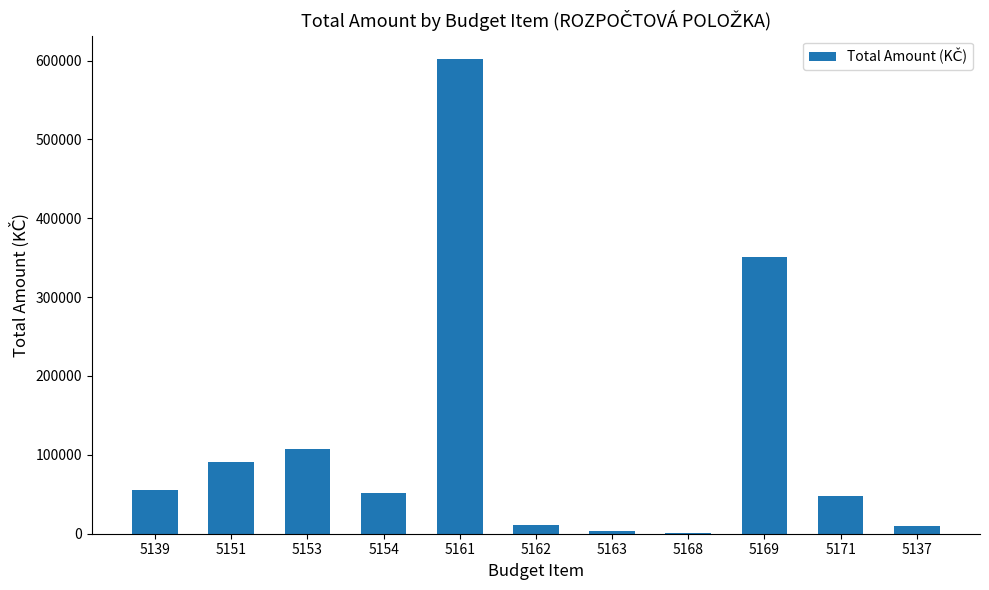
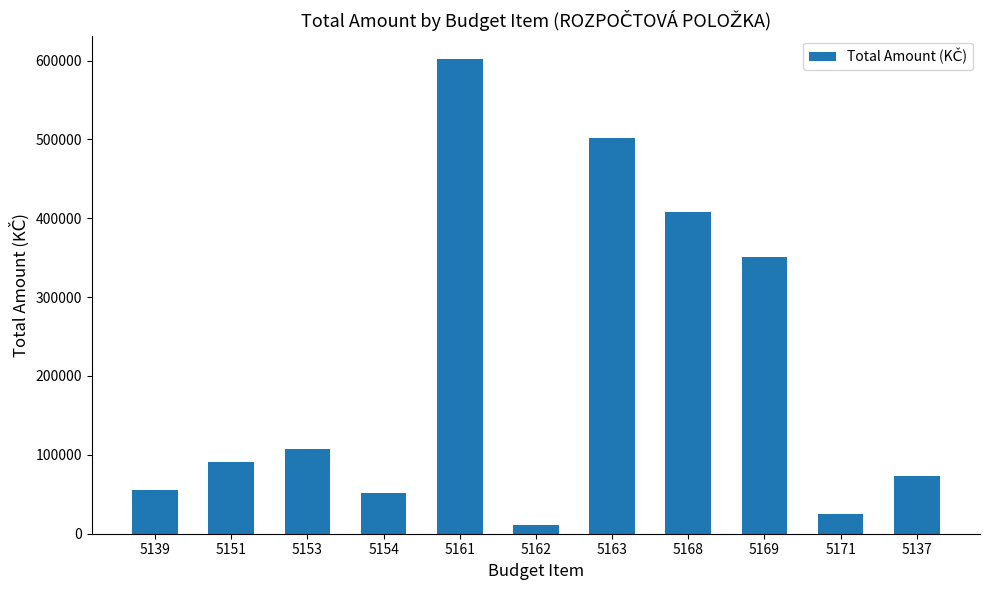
5163: 0 -> 500000
5168: 0 -> 410000
5171: 50000 -> 30000
5137: 10000 -> 70000
